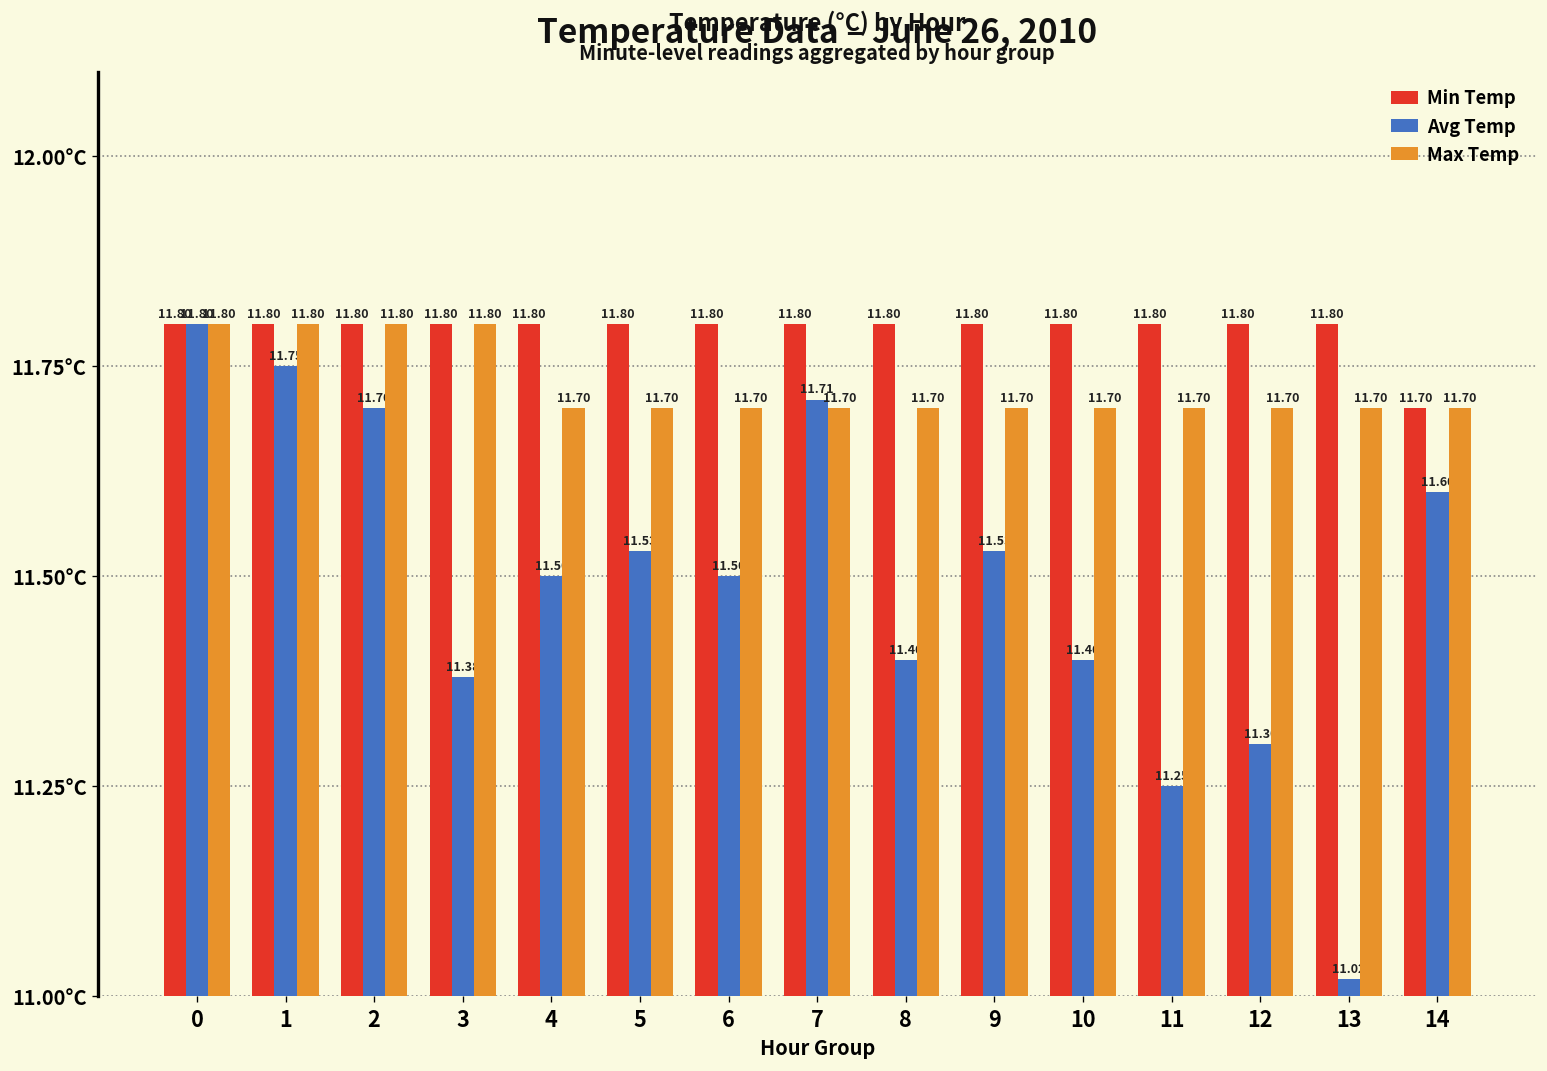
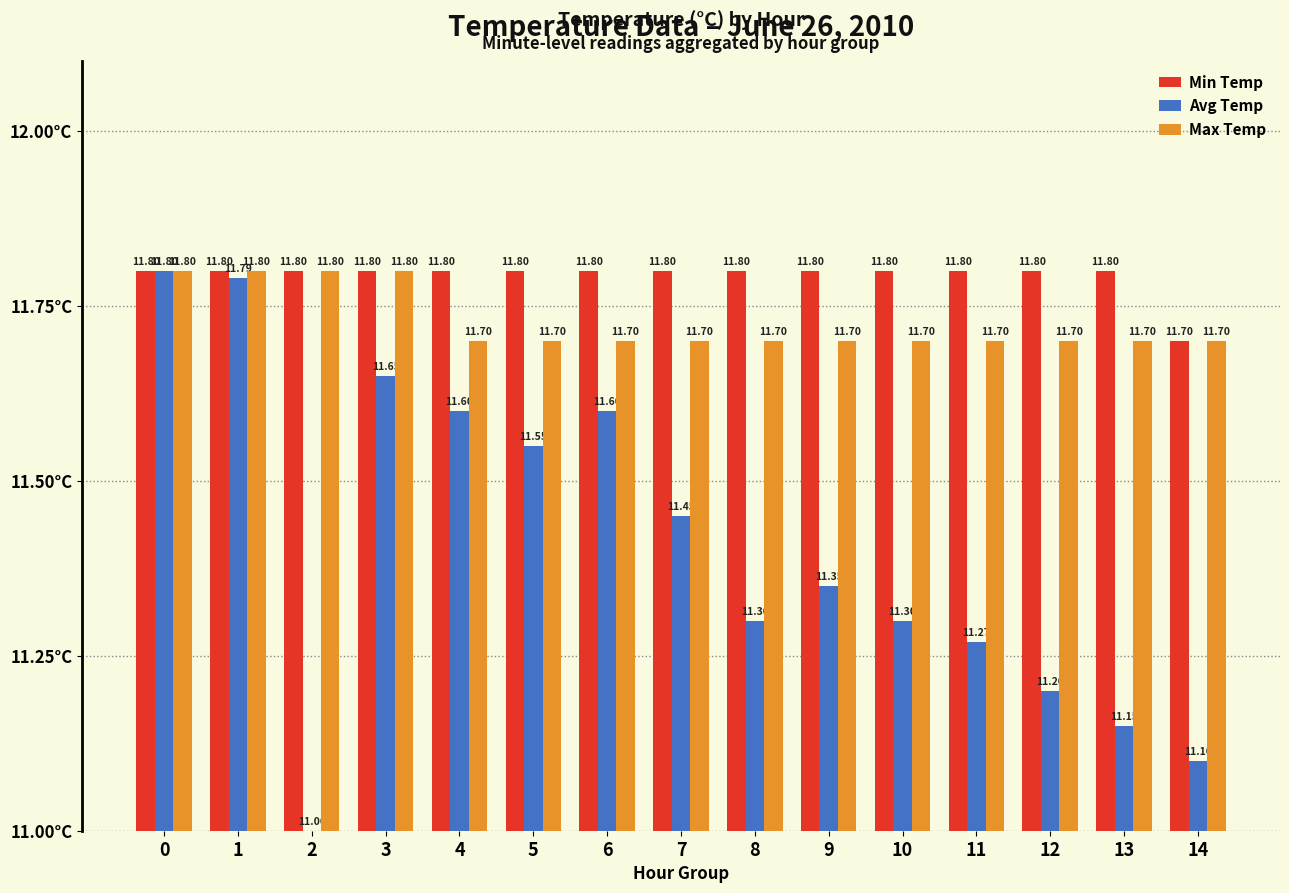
Avg Temp, 1: 11.75 -> 11.79
Avg Temp, 2: 11.70 -> 11.00
Avg Temp, 3: 11.38 -> 11.65
Avg Temp, 4: 11.50 -> 11.60
Avg Temp, 5: 11.53 -> 11.55
Avg Temp, 6: 11.50 -> 11.60
Avg Temp, 7: 11.71 -> 11.45
Avg Temp, 8: 11.40 -> 11.30
Avg Temp, 9: 11.53 -> 11.35
Avg Temp, 10: 11.40 -> 11.30
Avg Temp, 11: 11.25 -> 11.27
Avg Temp, 12: 11.30 -> 11.20
Avg Temp, 13: 11.02 -> 11.15
Avg Temp, 14: 11.60 -> 11.10
